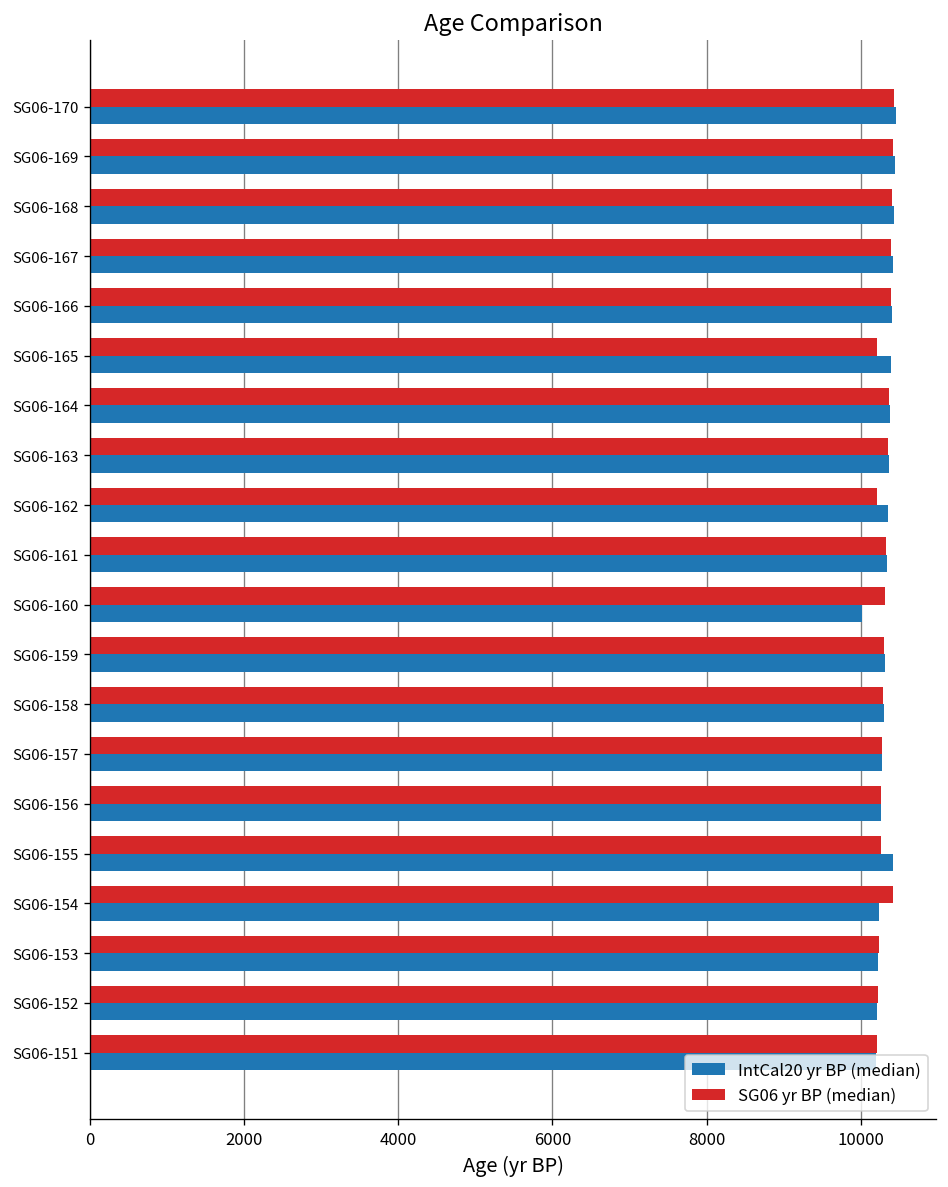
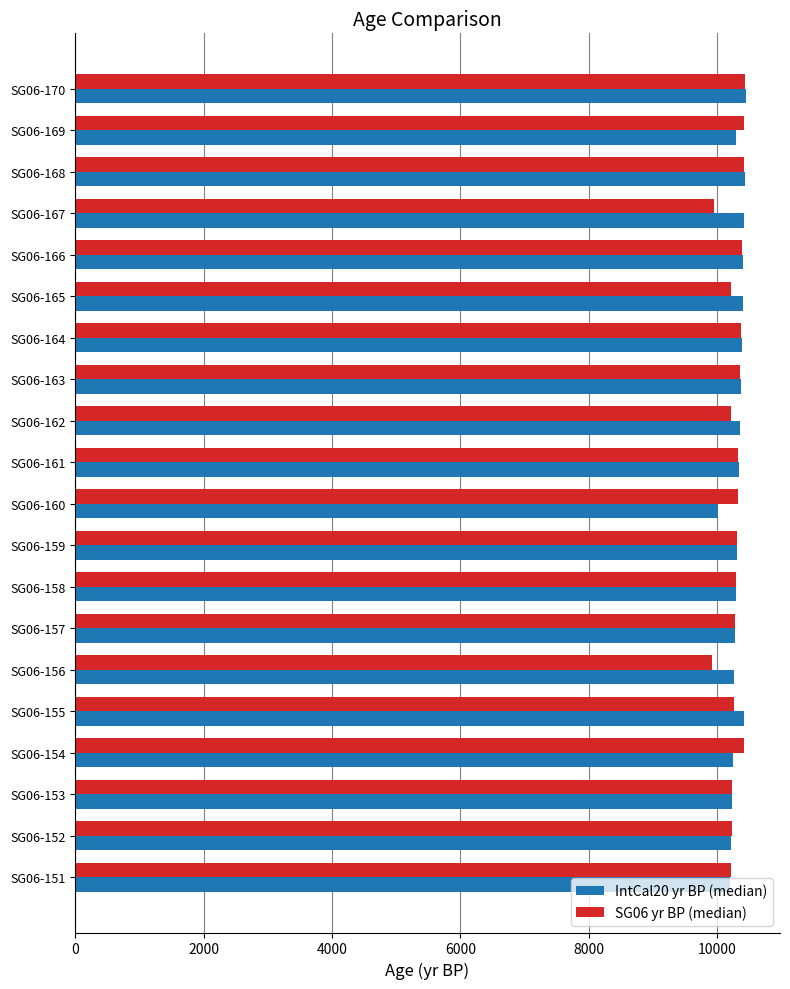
IntCal20 yr BP (median), SG06-169: 10400 -> 10300
SG06 yr BP (median), SG06-167: 10400 -> 9900
SG06 yr BP (median), SG06-156: 10300 -> 9900
